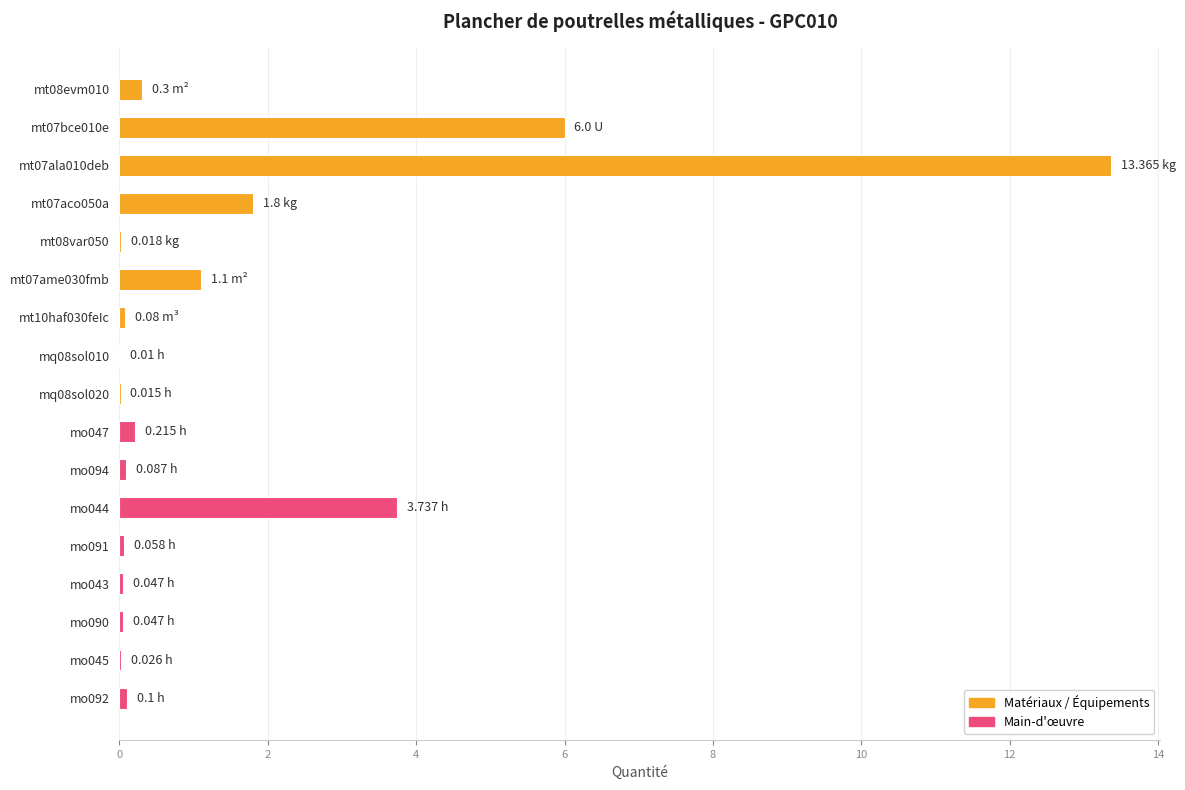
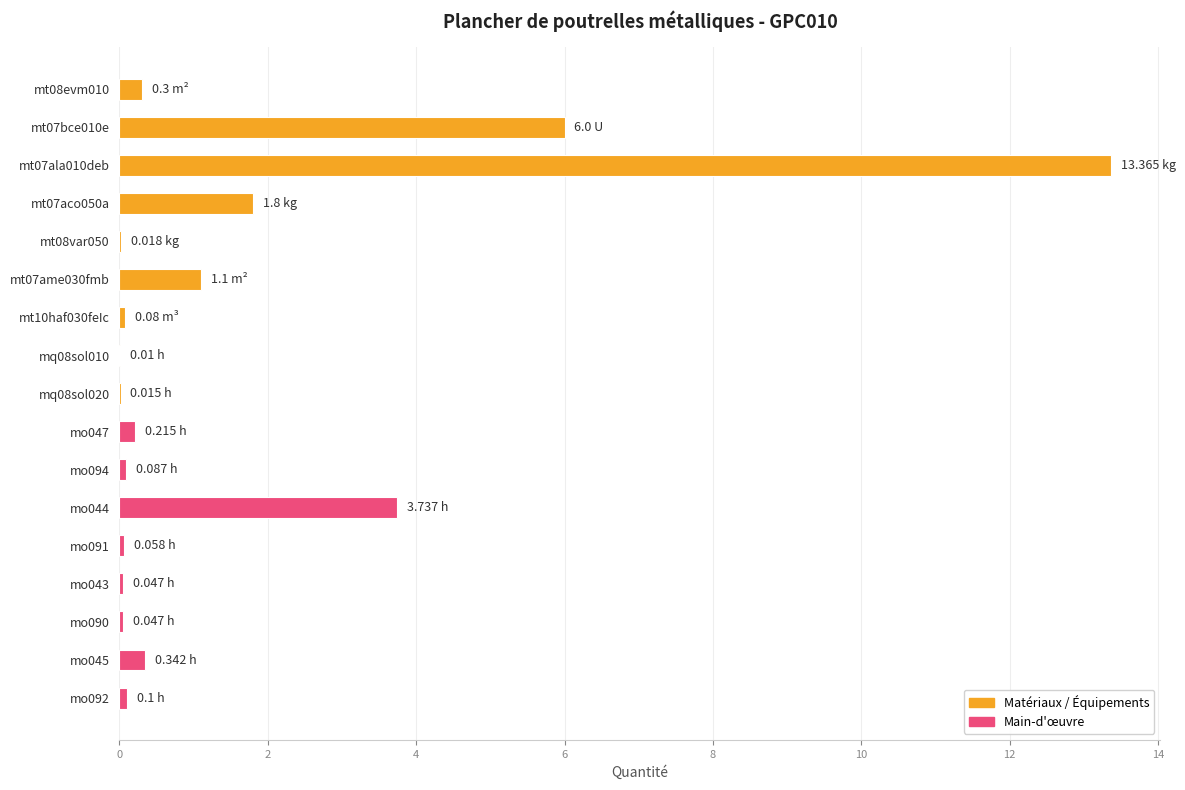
mo045: 0.026 -> 0.342
